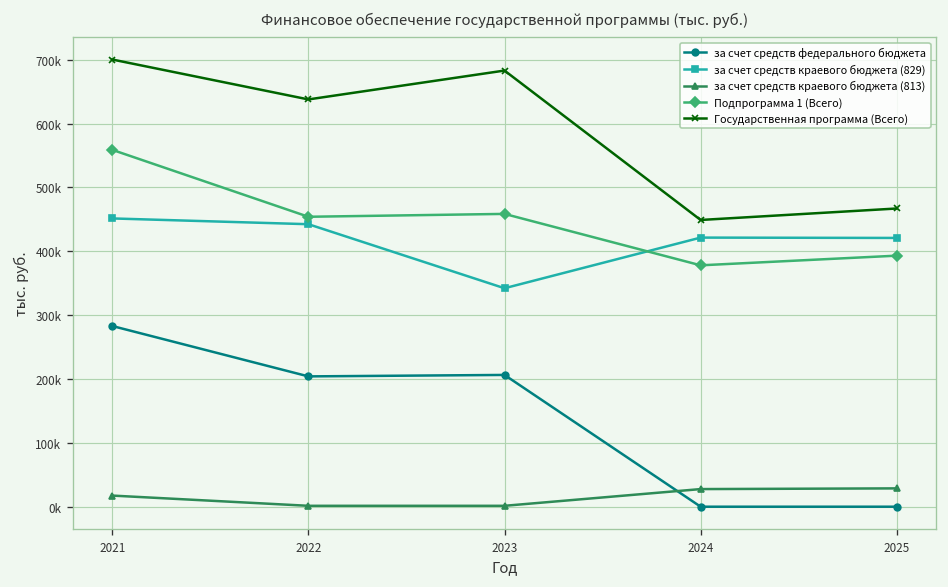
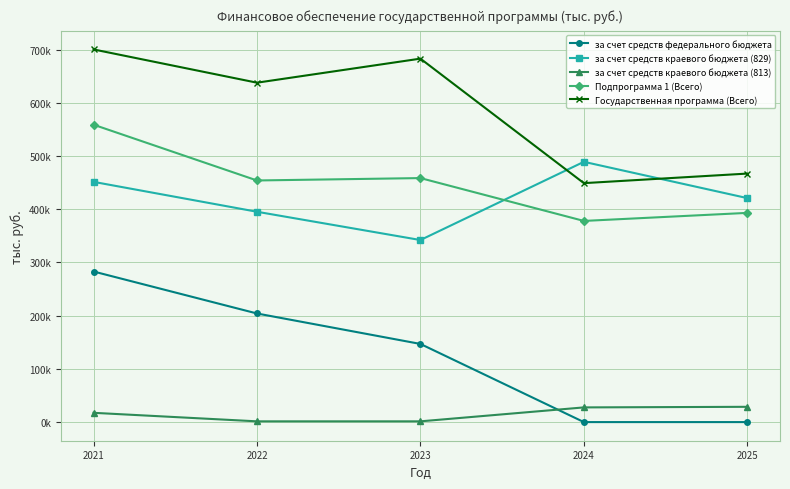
за счет средств краевого бюджета (829), 2022: 440000 -> 400000
за счет средств федерального бюджета, 2023: 210000 -> 150000
за счет средств краевого бюджета (829), 2024: 420000 -> 490000
